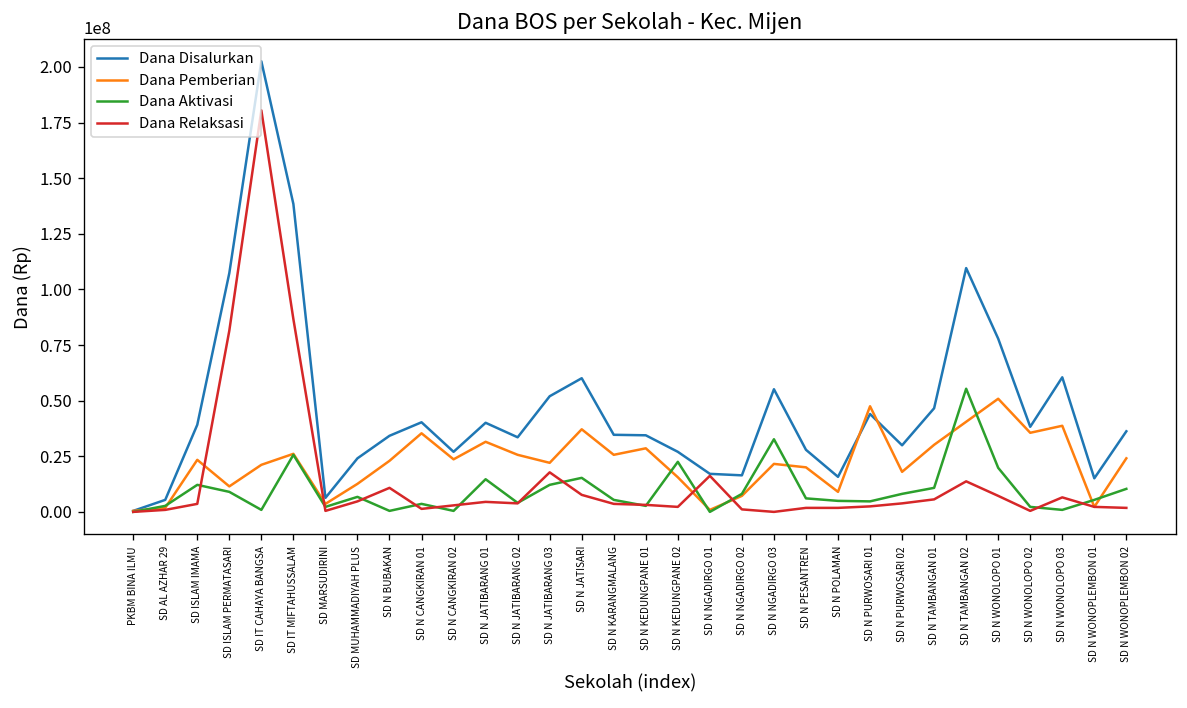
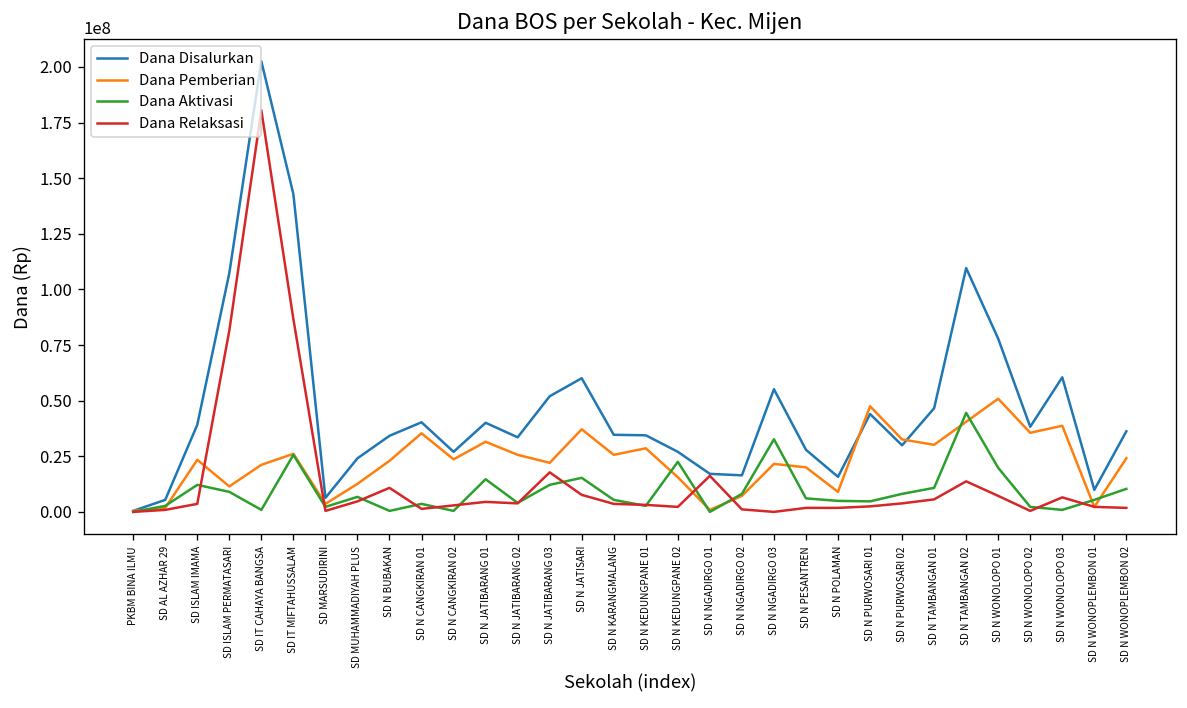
Dana Disalurkan, SD IT MIFTAHUSSALAM: 138000000 -> 143000000
Dana Pemberian, SD N PURWOSARI 02: 18000000 -> 33000000
Dana Aktivasi, SD N TAMBANGAN 02: 55000000 -> 45000000
Dana Disalurkan, SD N WONOPLEMBON 01: 15000000 -> 10000000
